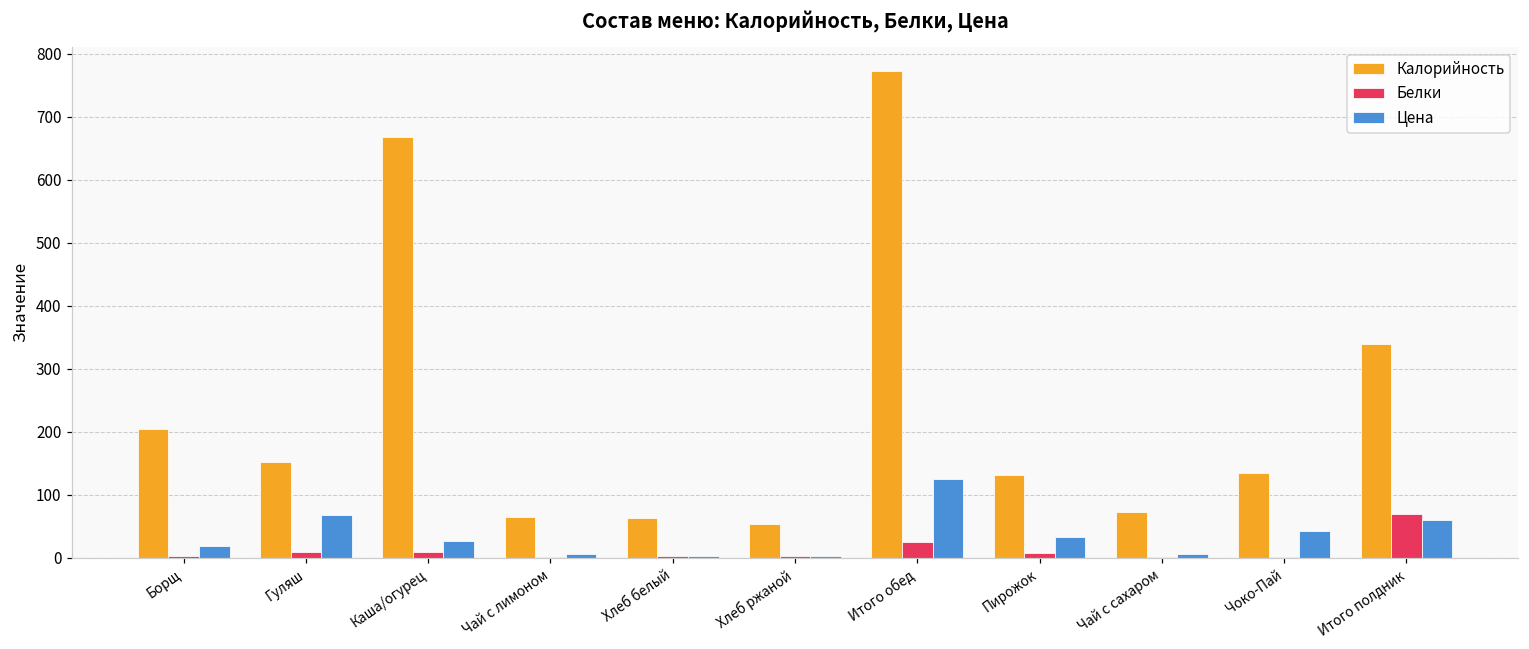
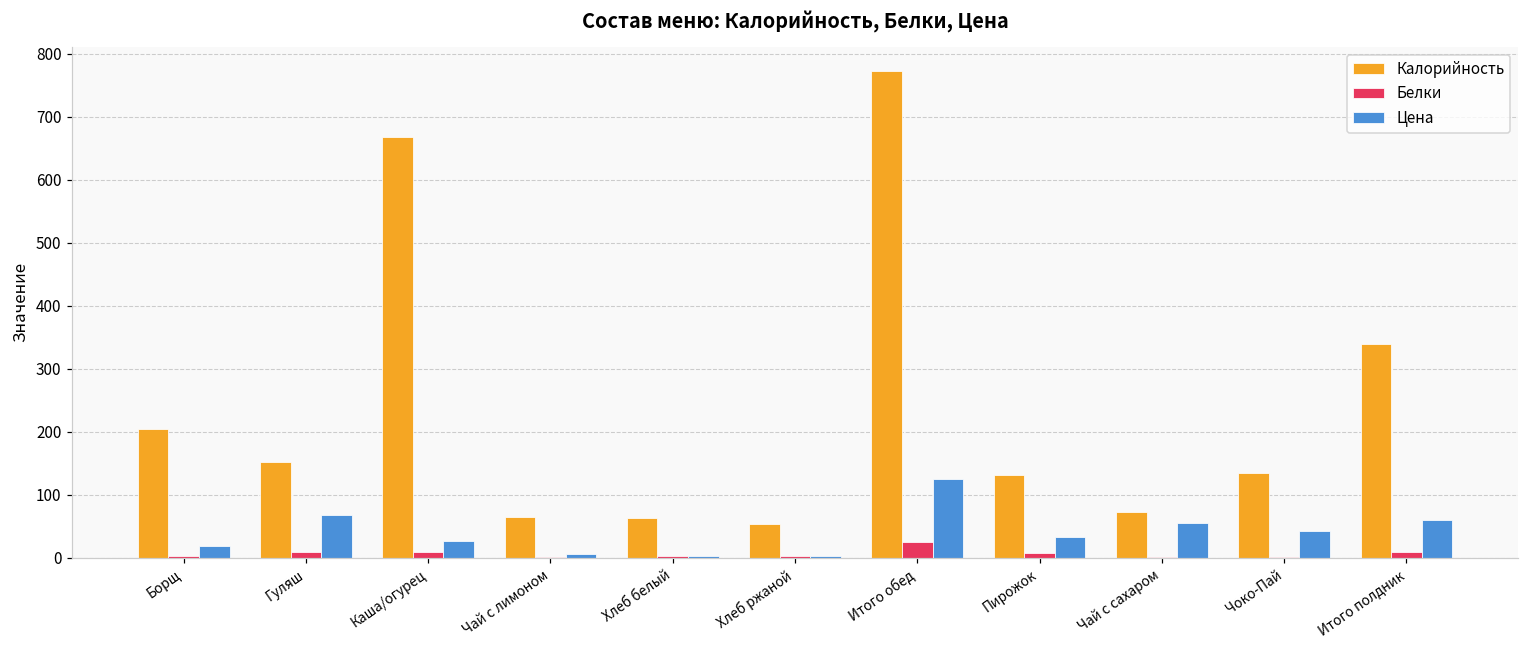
Цена, Чай с сахаром: 0 -> 50
Белки, Итого полдник: 70 -> 10
